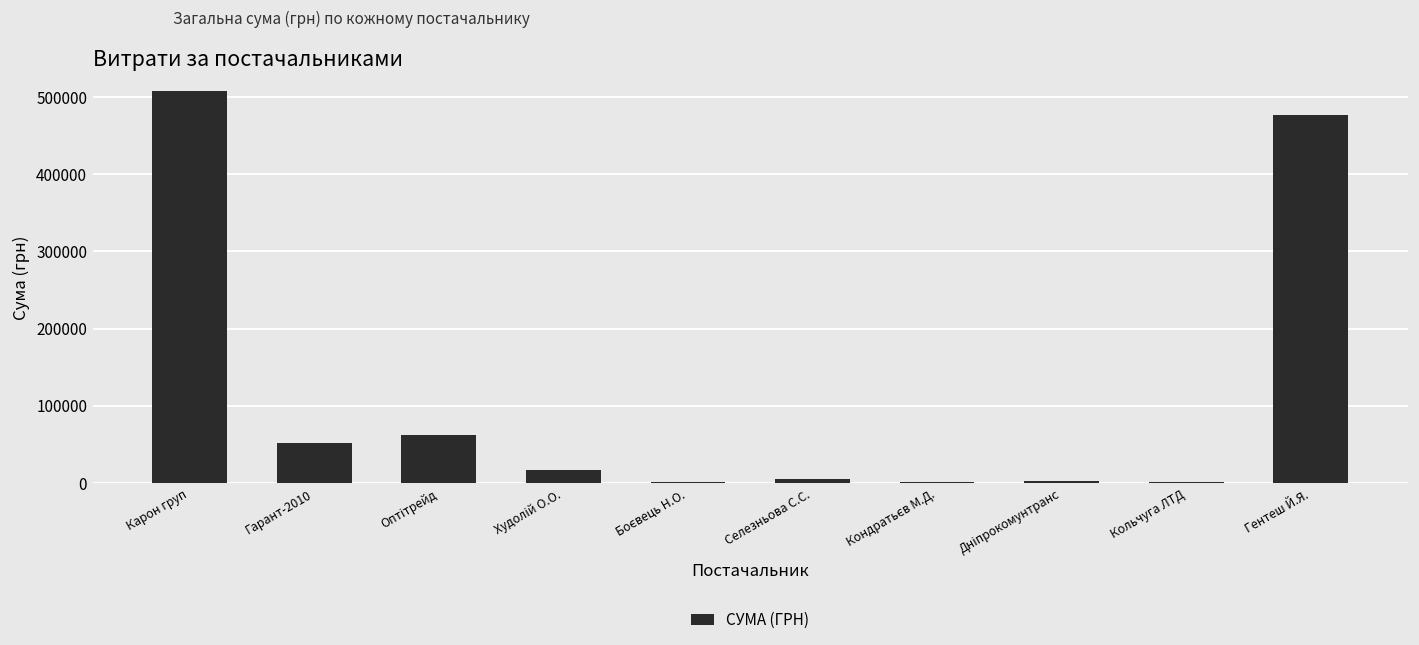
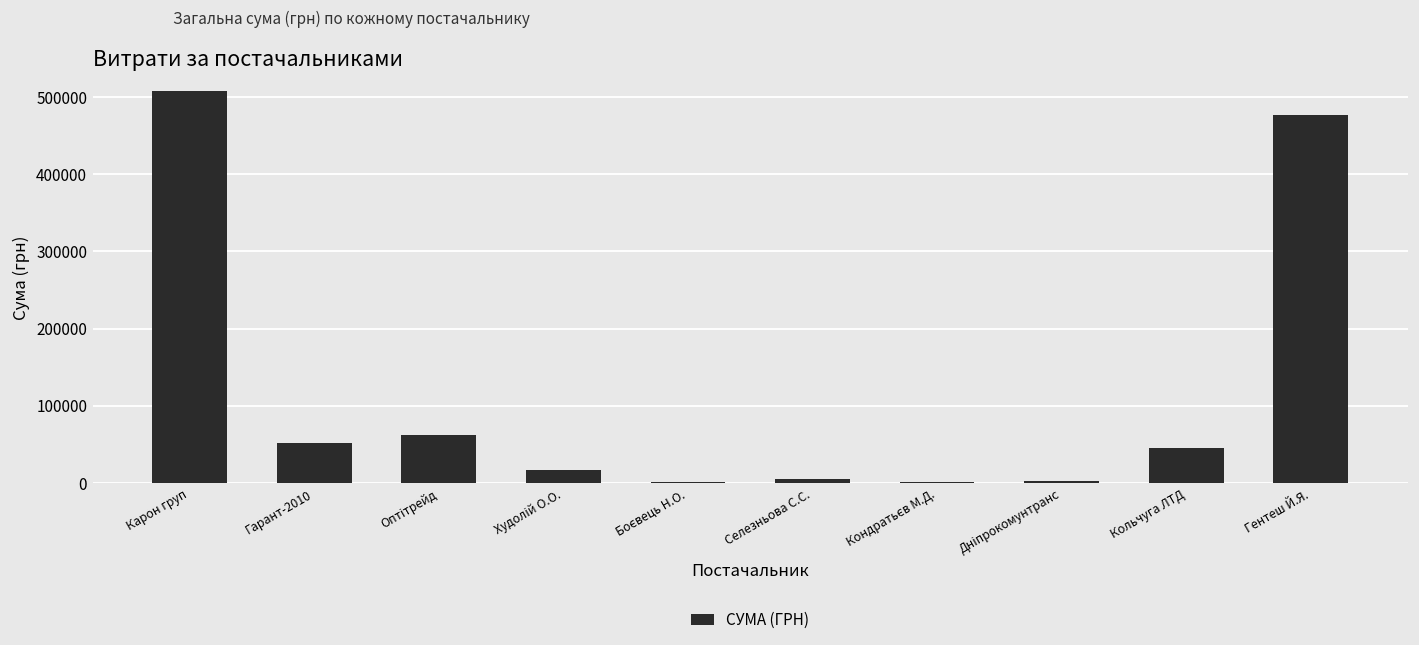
Кольчуга ЛТД: 0 -> 50000
